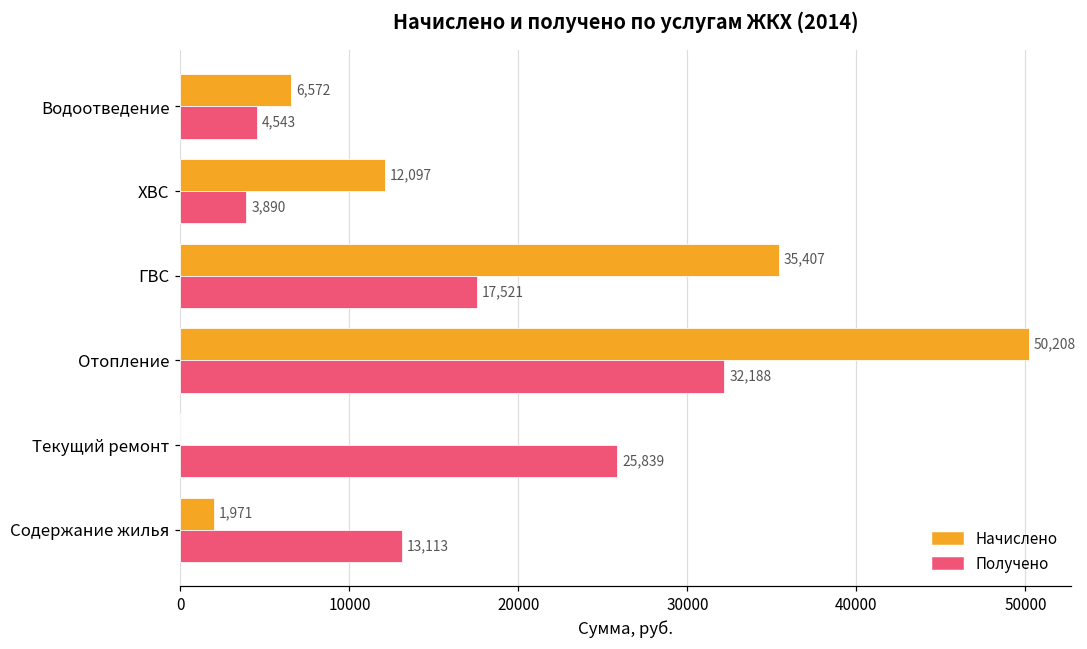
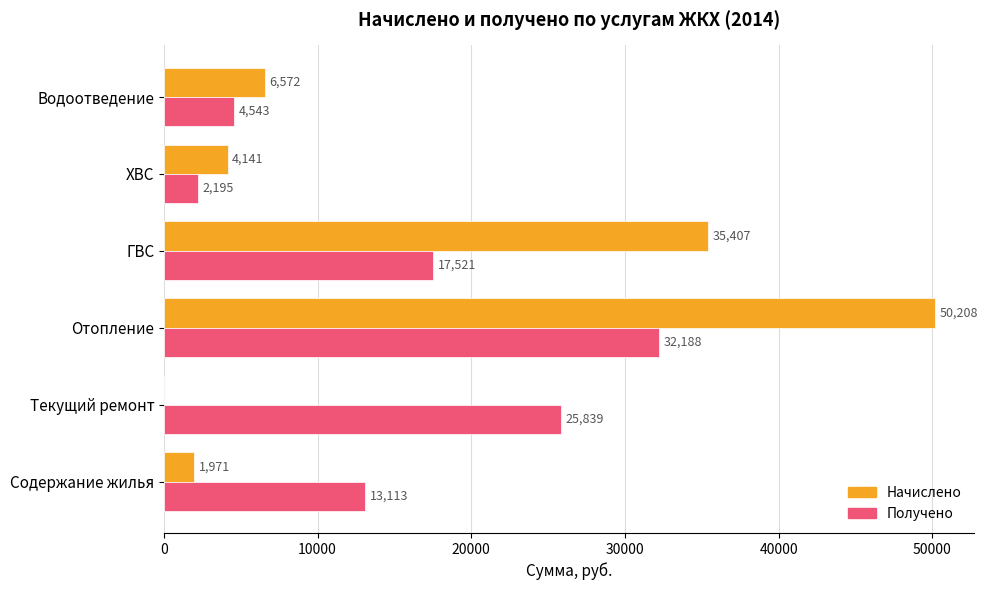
Начислено, ХВС: 12,097 -> 4,141
Получено, ХВС: 3,890 -> 2,195
